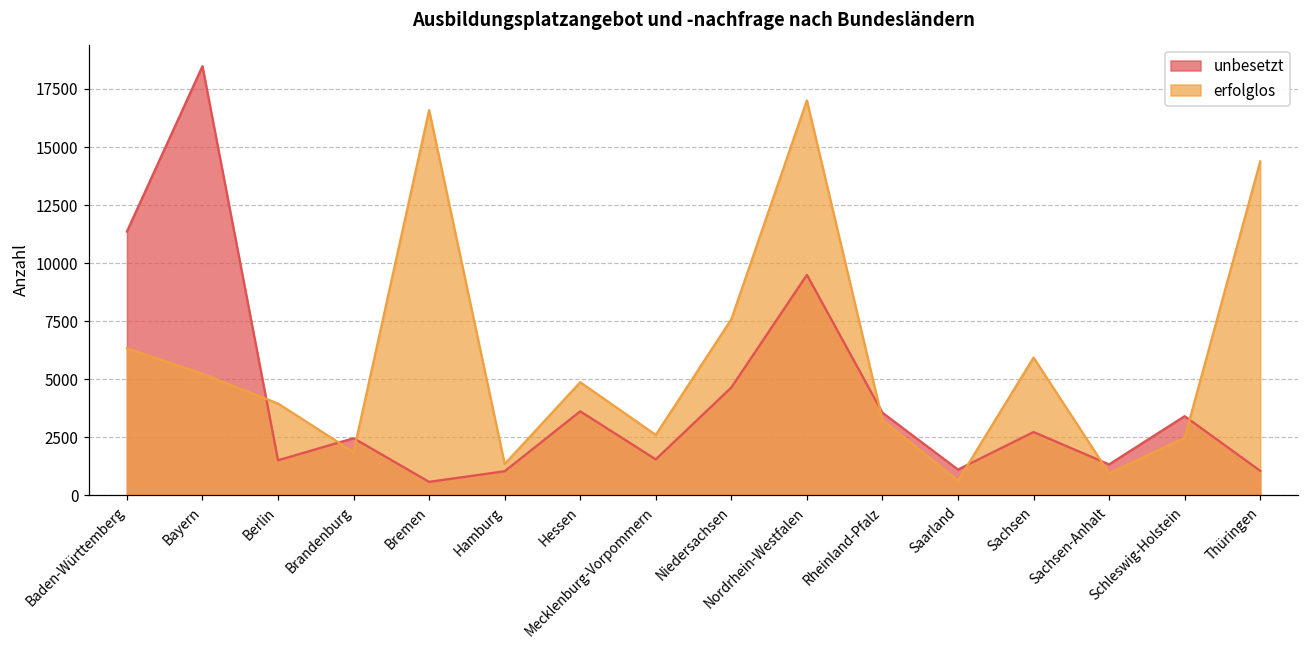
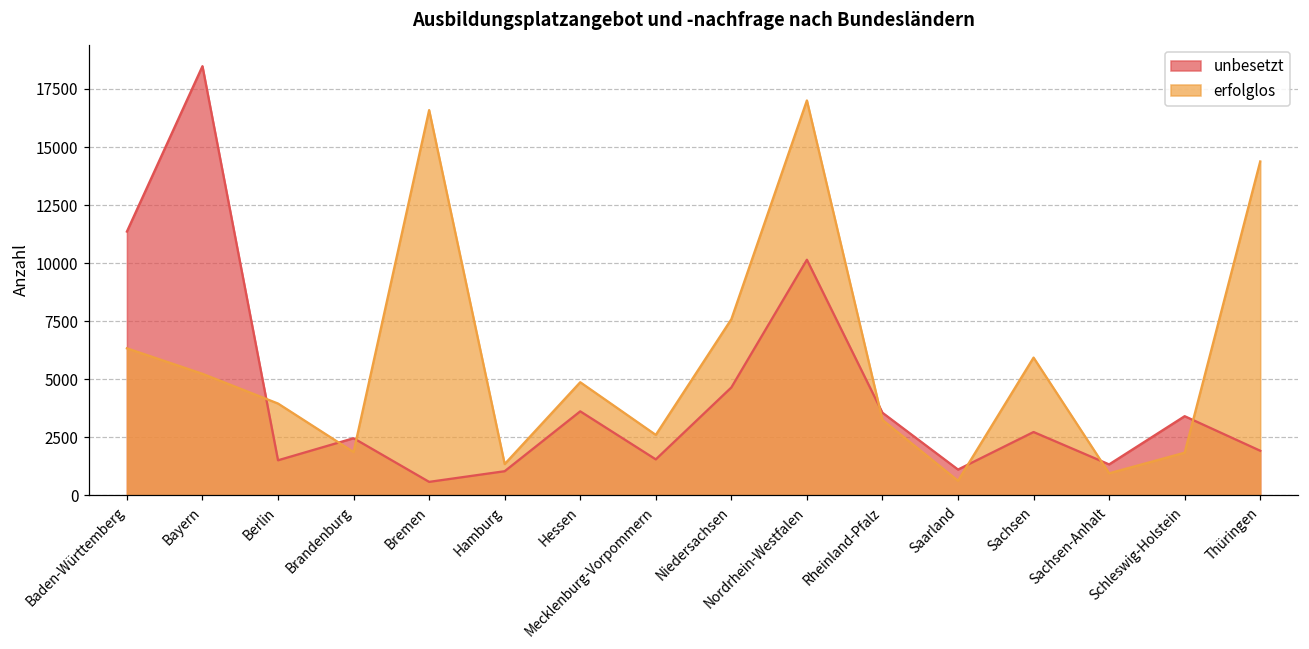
unbesetzt, Nordrhein-Westfalen: 9500 -> 10100
erfolglos, Schleswig-Holstein: 2500 -> 1800
unbesetzt, Thüringen: 1000 -> 1900
